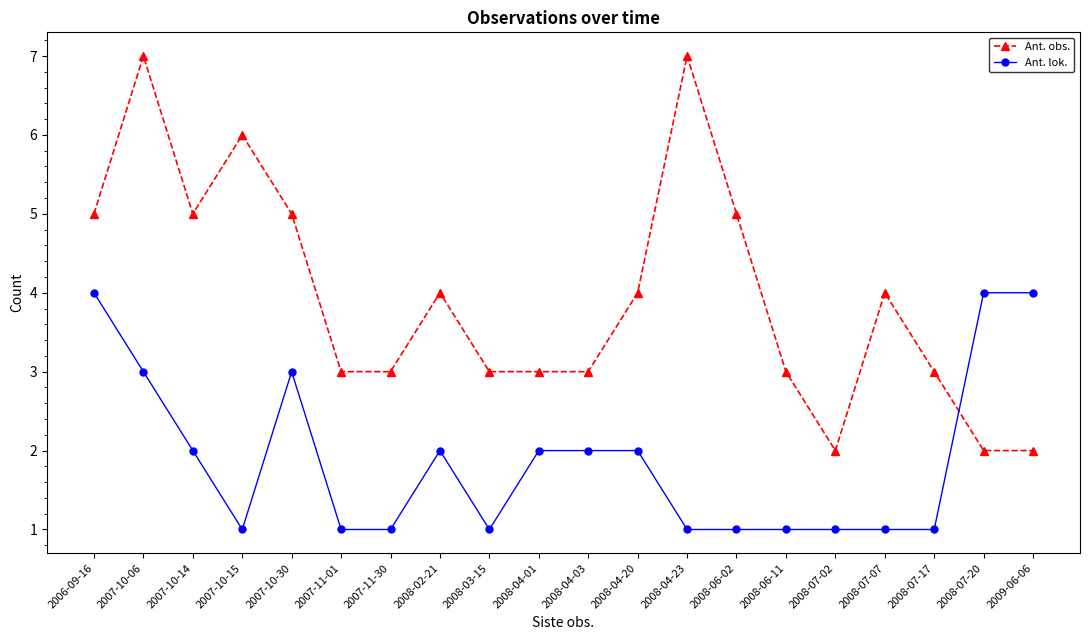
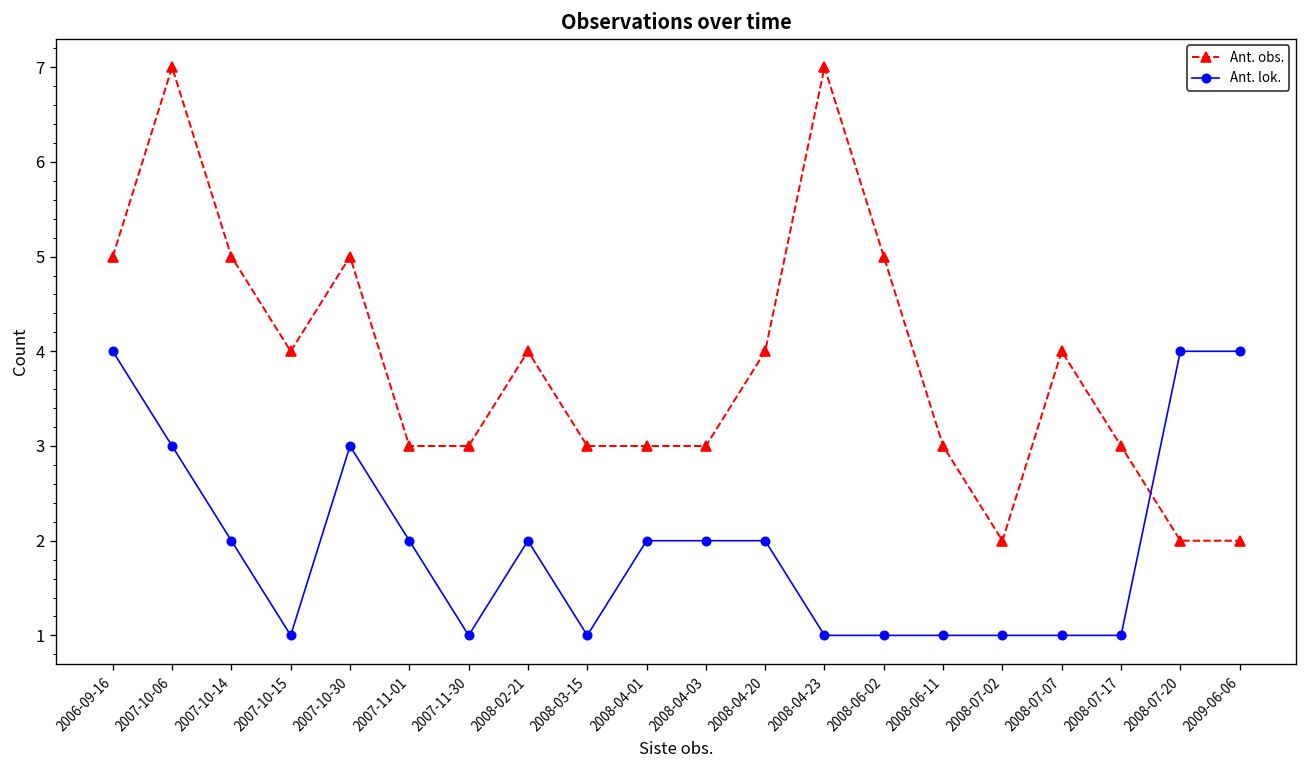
Ant. obs., 2007-10-15: 6 -> 4
Ant. lok., 2007-11-01: 1 -> 2
